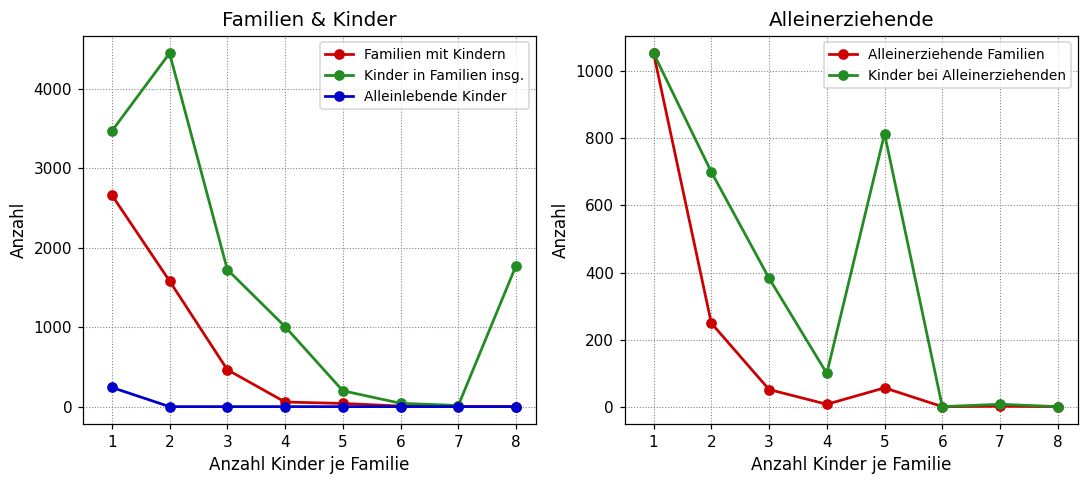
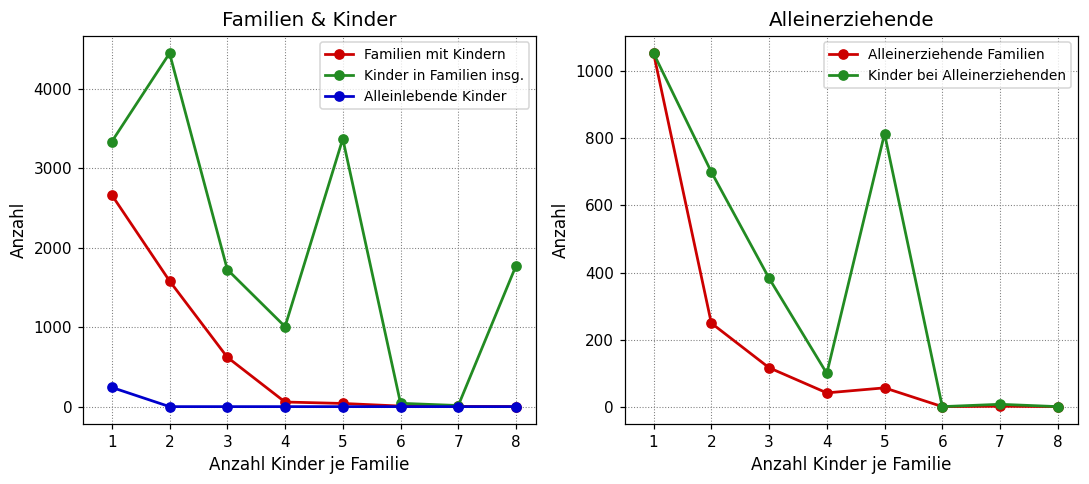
Familien & Kinder, Kinder in Familien insg., 1: 3500 -> 3300
Familien & Kinder, Familien mit Kindern, 3: 500 -> 600
Familien & Kinder, Kinder in Familien insg., 5: 200 -> 3400
Alleinerziehende, Alleinerziehende Familien, 3: 50 -> 120
Alleinerziehende, Alleinerziehende Familien, 4: 10 -> 40
